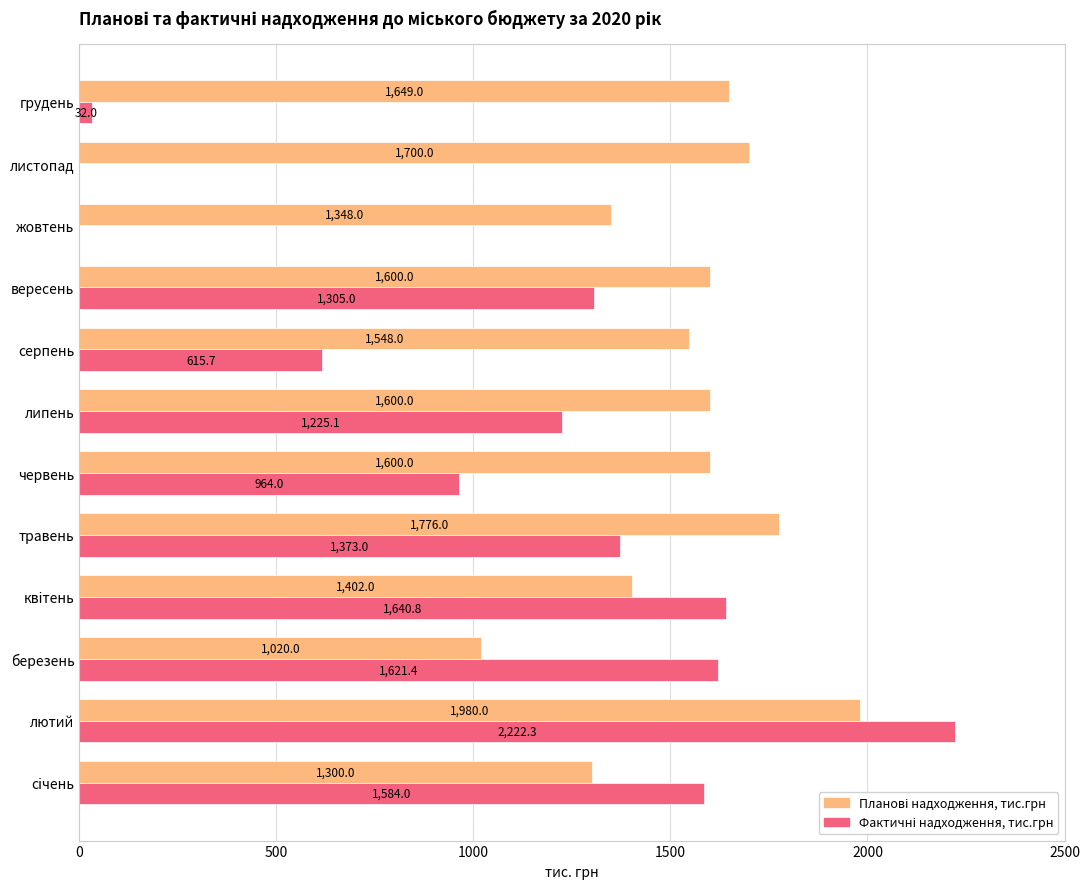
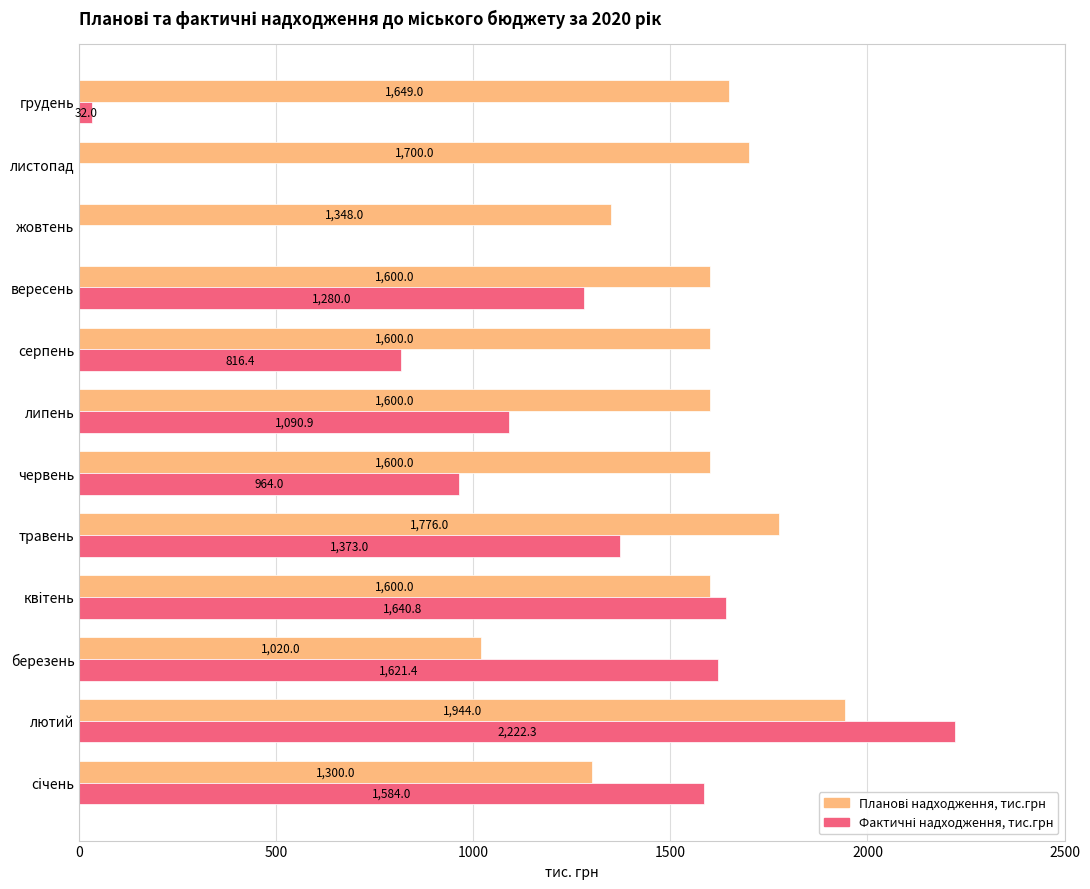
Фактичні надходження, тис.грн, вересень: 1,305.0 -> 1,280.0
Планові надходження, тис.грн, серпень: 1,548.0 -> 1,600.0
Фактичні надходження, тис.грн, серпень: 615.7 -> 816.4
Фактичні надходження, тис.грн, липень: 1,225.1 -> 1,090.9
Планові надходження, тис.грн, квітень: 1,402.0 -> 1,600.0
Планові надходження, тис.грн, лютий: 1,980.0 -> 1,944.0
